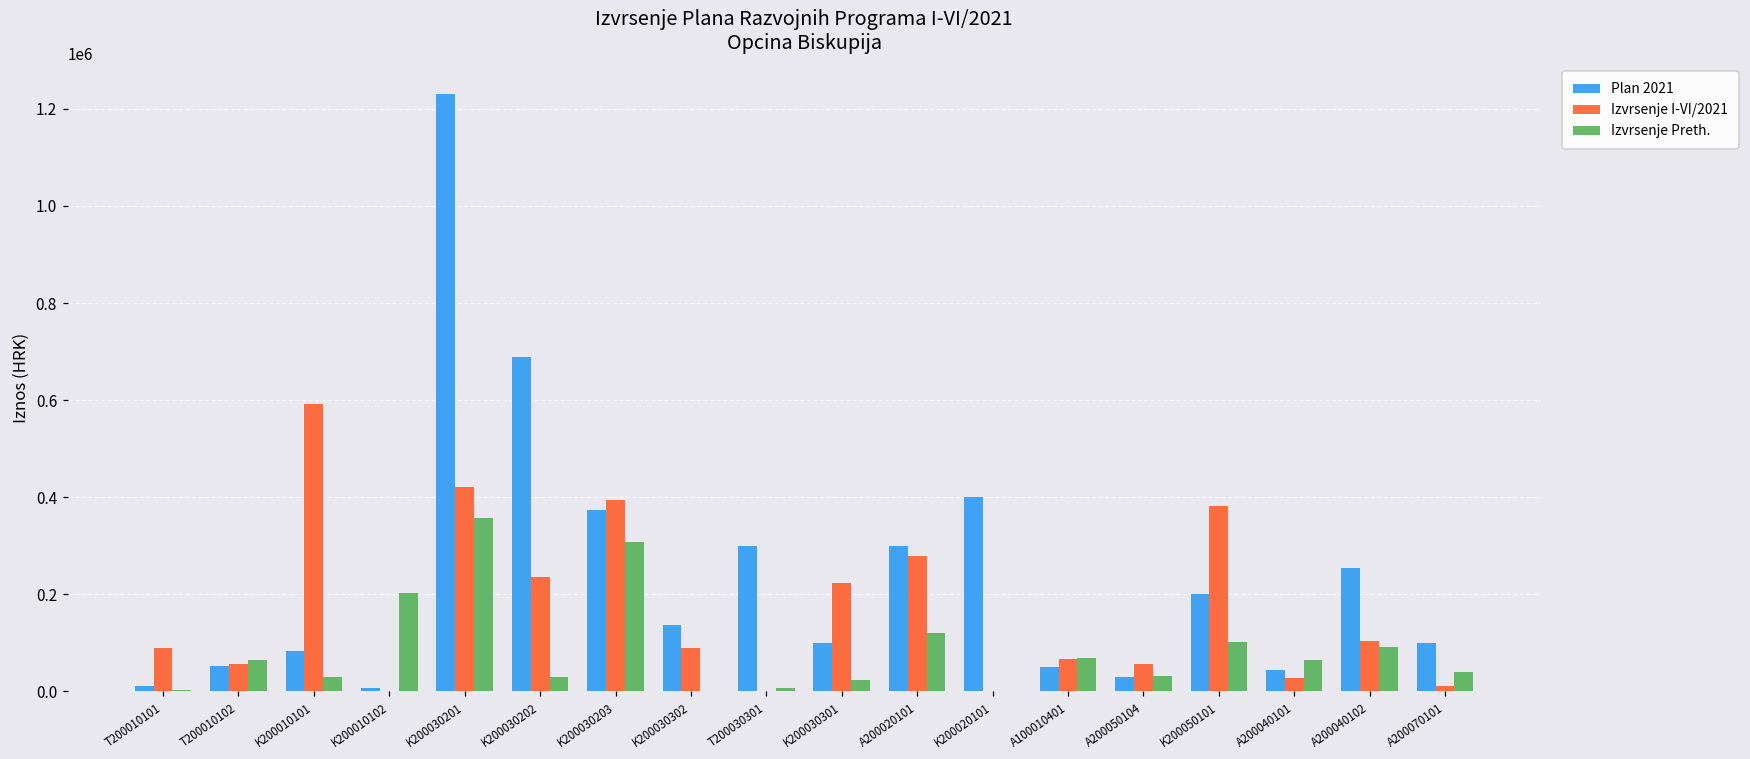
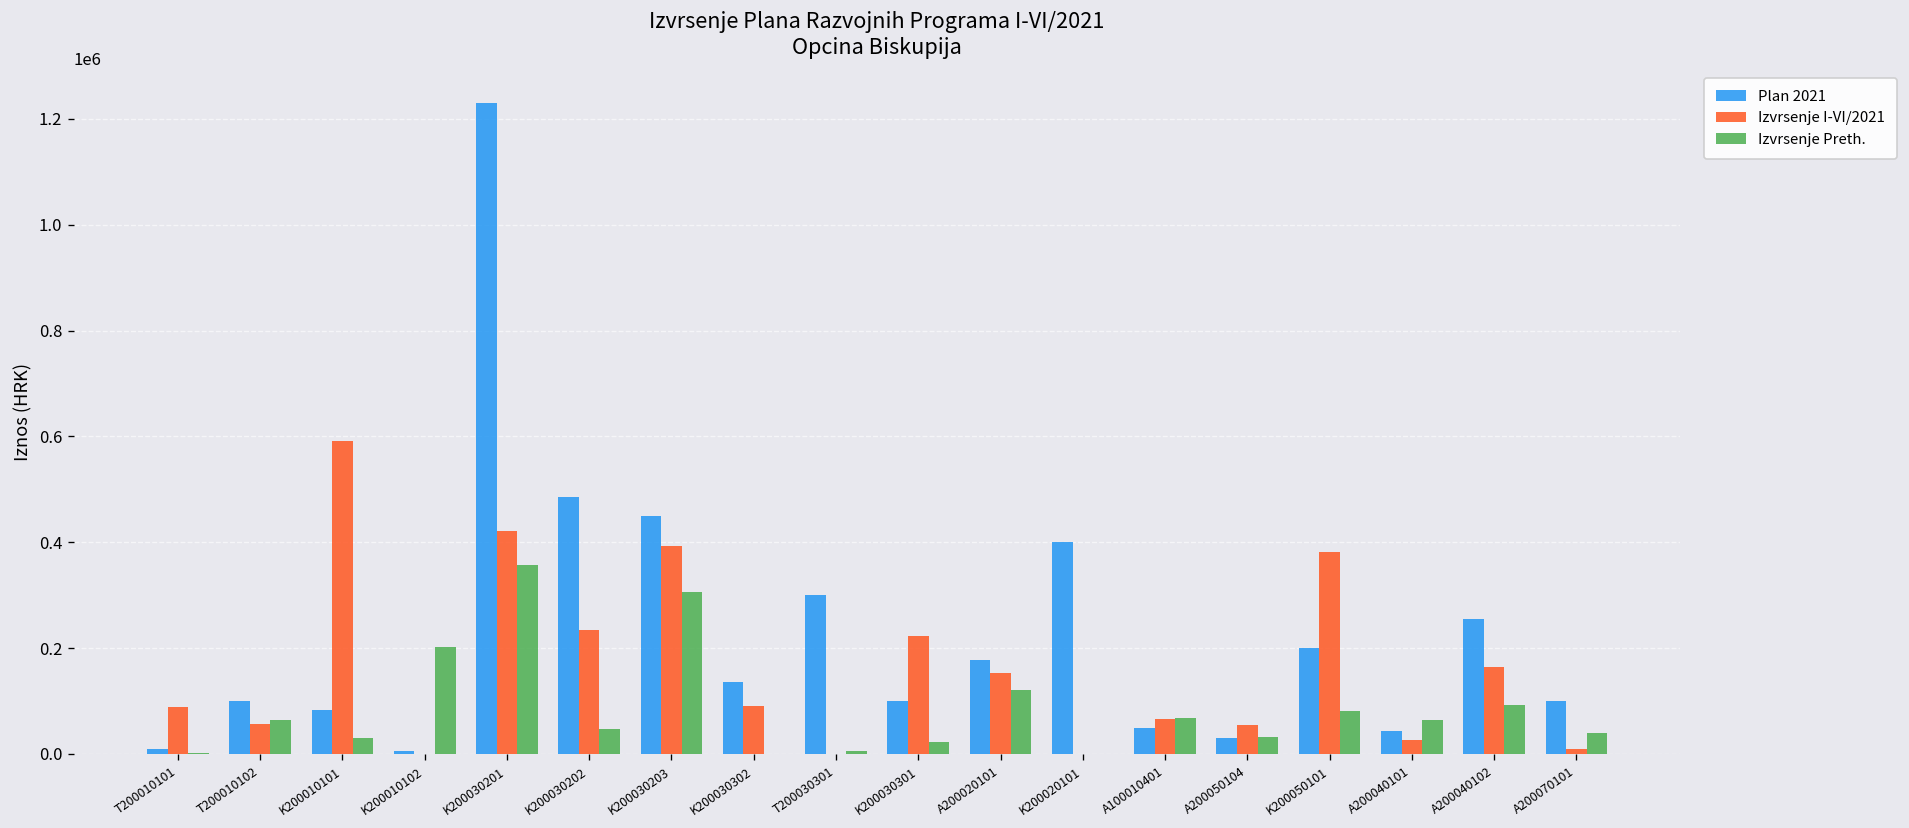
Plan 2021, T200010102: 50000 -> 100000
Plan 2021, K200030202: 690000 -> 490000
Izvrsenje Preth., K200030202: 30000 -> 50000
Plan 2021, K200030203: 370000 -> 450000
Plan 2021, A200020101: 300000 -> 180000
Izvrsenje I-VI/2021, A200020101: 280000 -> 150000
Izvrsenje Preth., K200050101: 100000 -> 80000
Izvrsenje I-VI/2021, A200040102: 100000 -> 160000
